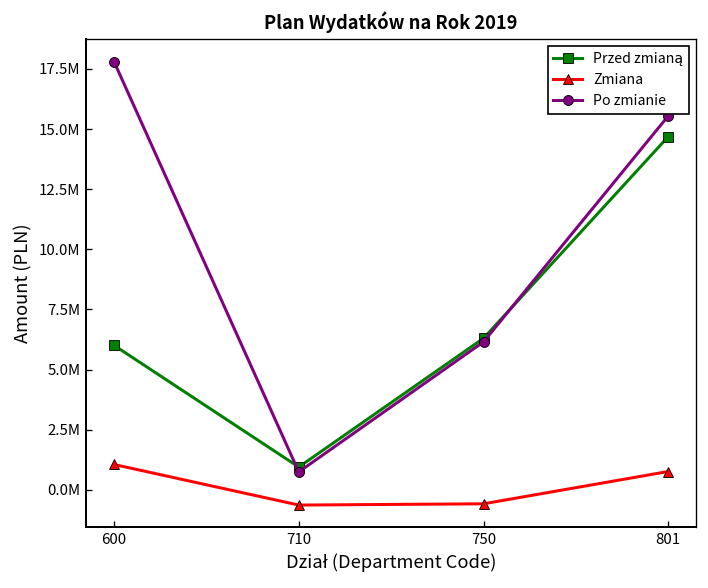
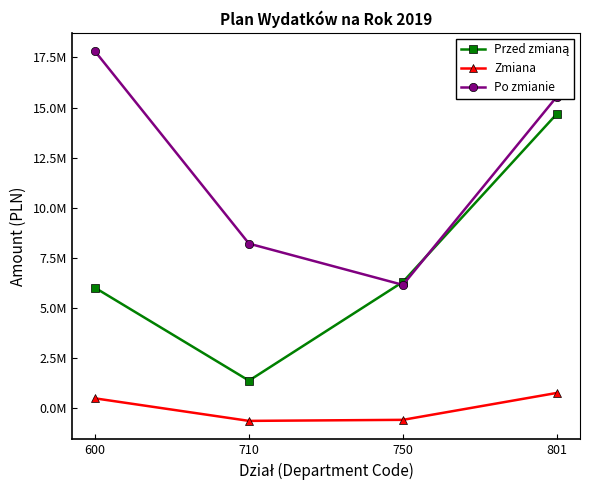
Zmiana, 600: 1100000 -> 500000
Przed zmianą, 710: 900000 -> 1400000
Po zmianie, 710: 700000 -> 8200000
